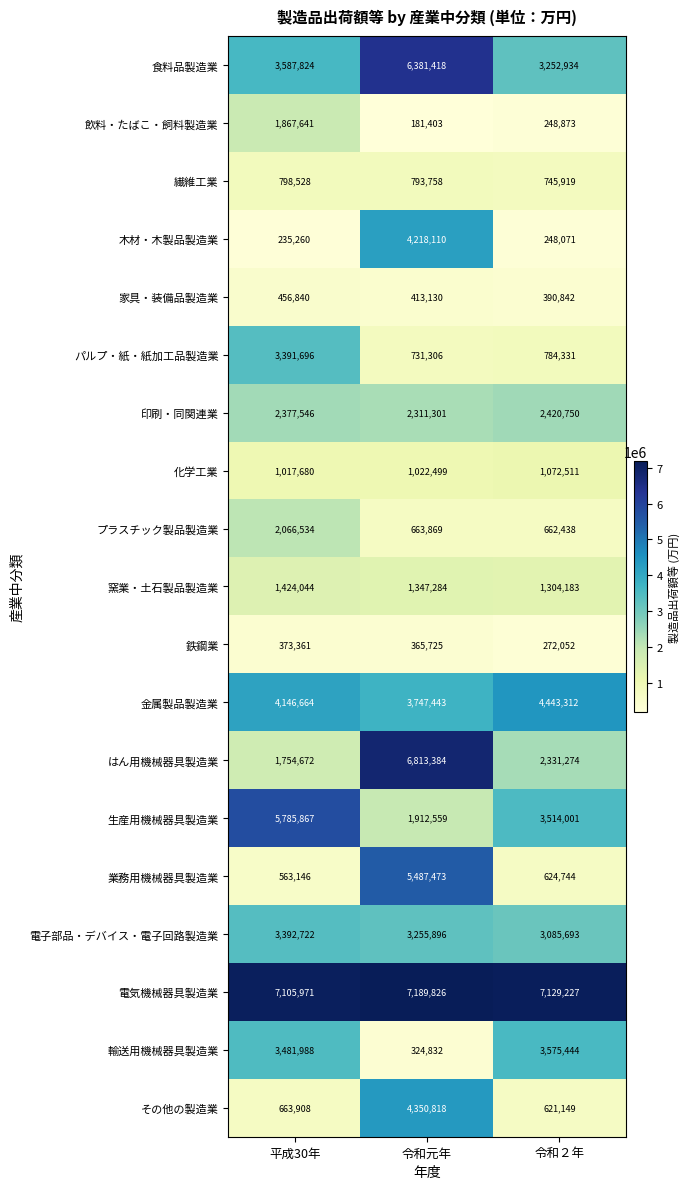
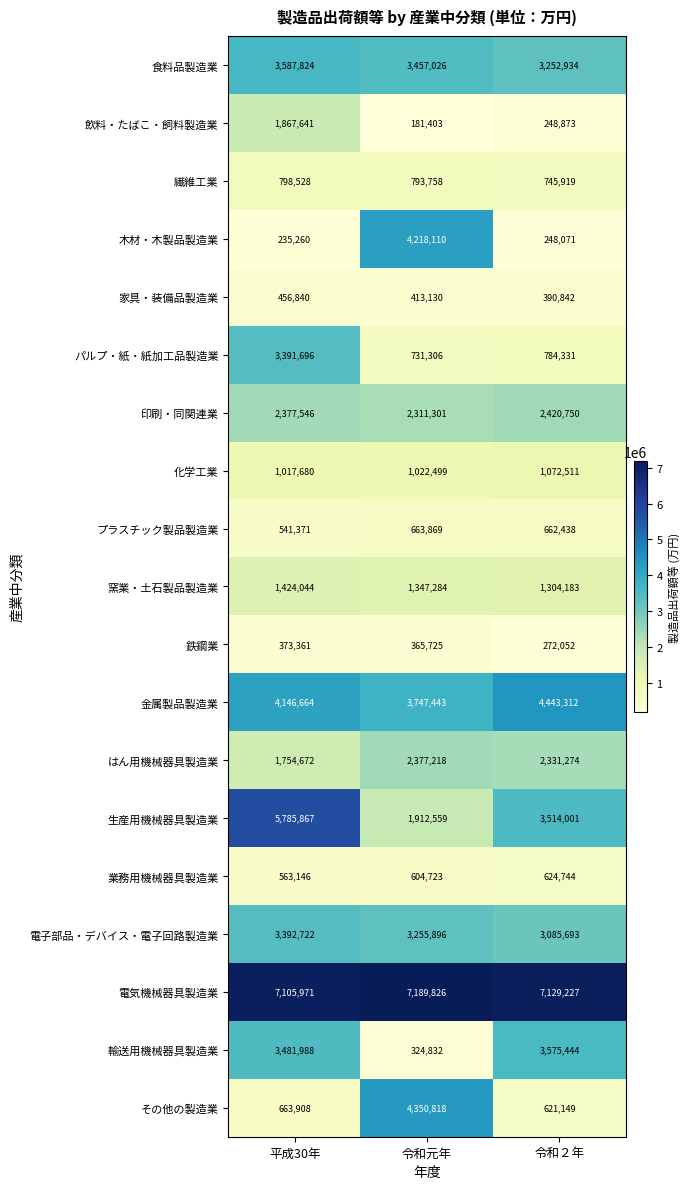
食料品製造業, 令和元年: 6,381,418 -> 3,457,026
プラスチック製品製造業, 平成30年: 2,066,534 -> 541,371
はん用機械器具製造業, 令和元年: 6,813,384 -> 2,377,218
業務用機械器具製造業, 令和元年: 5,487,473 -> 604,723
